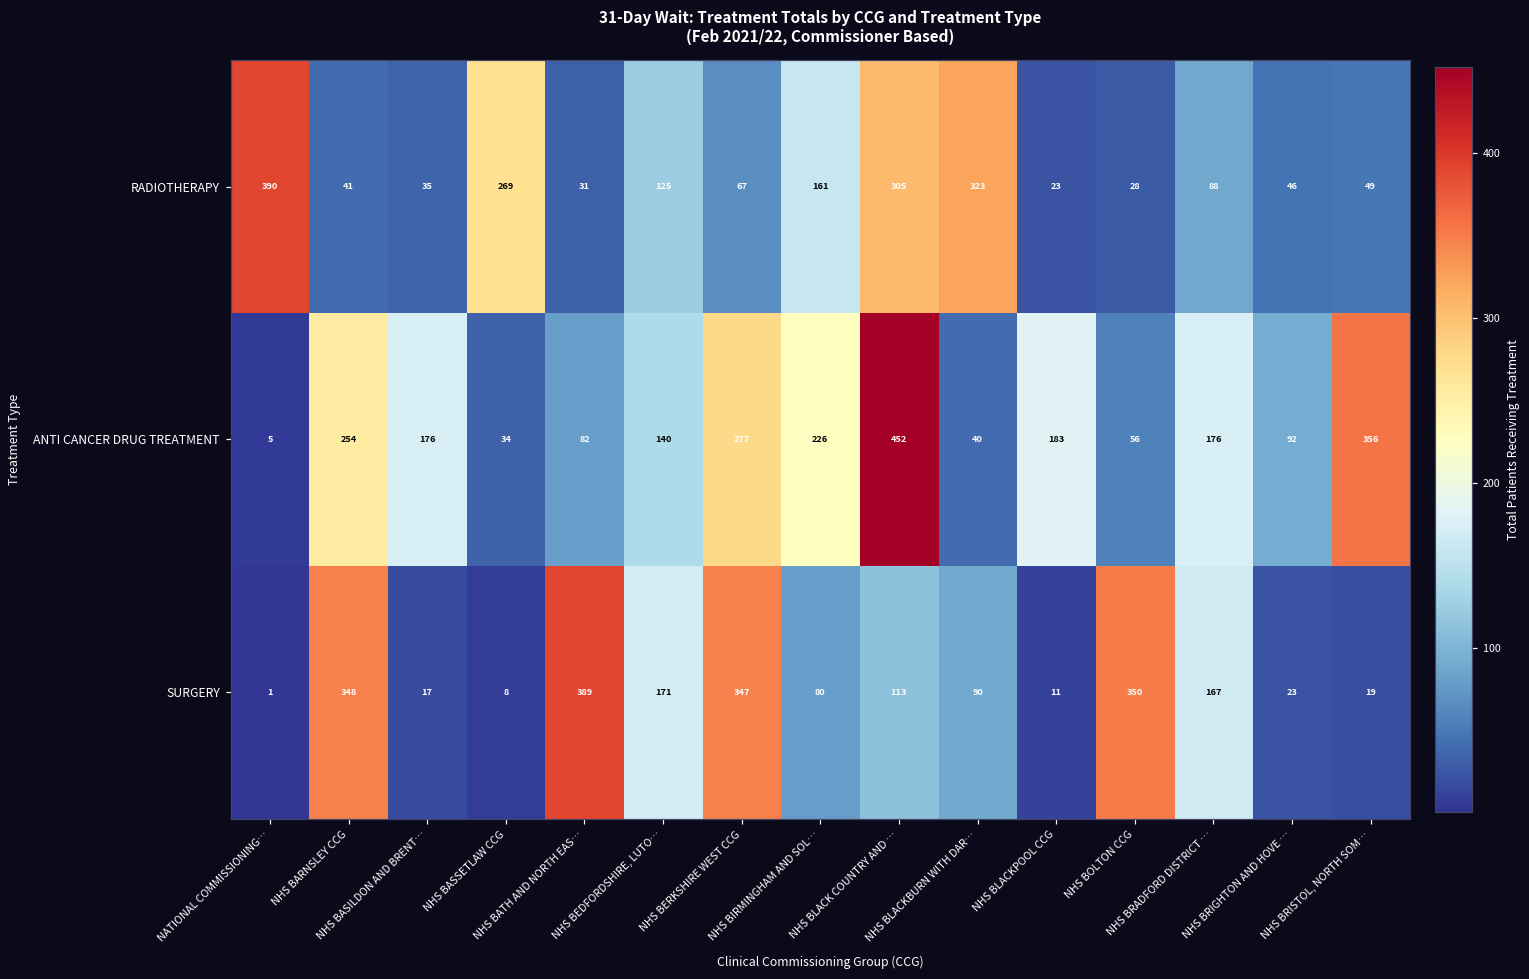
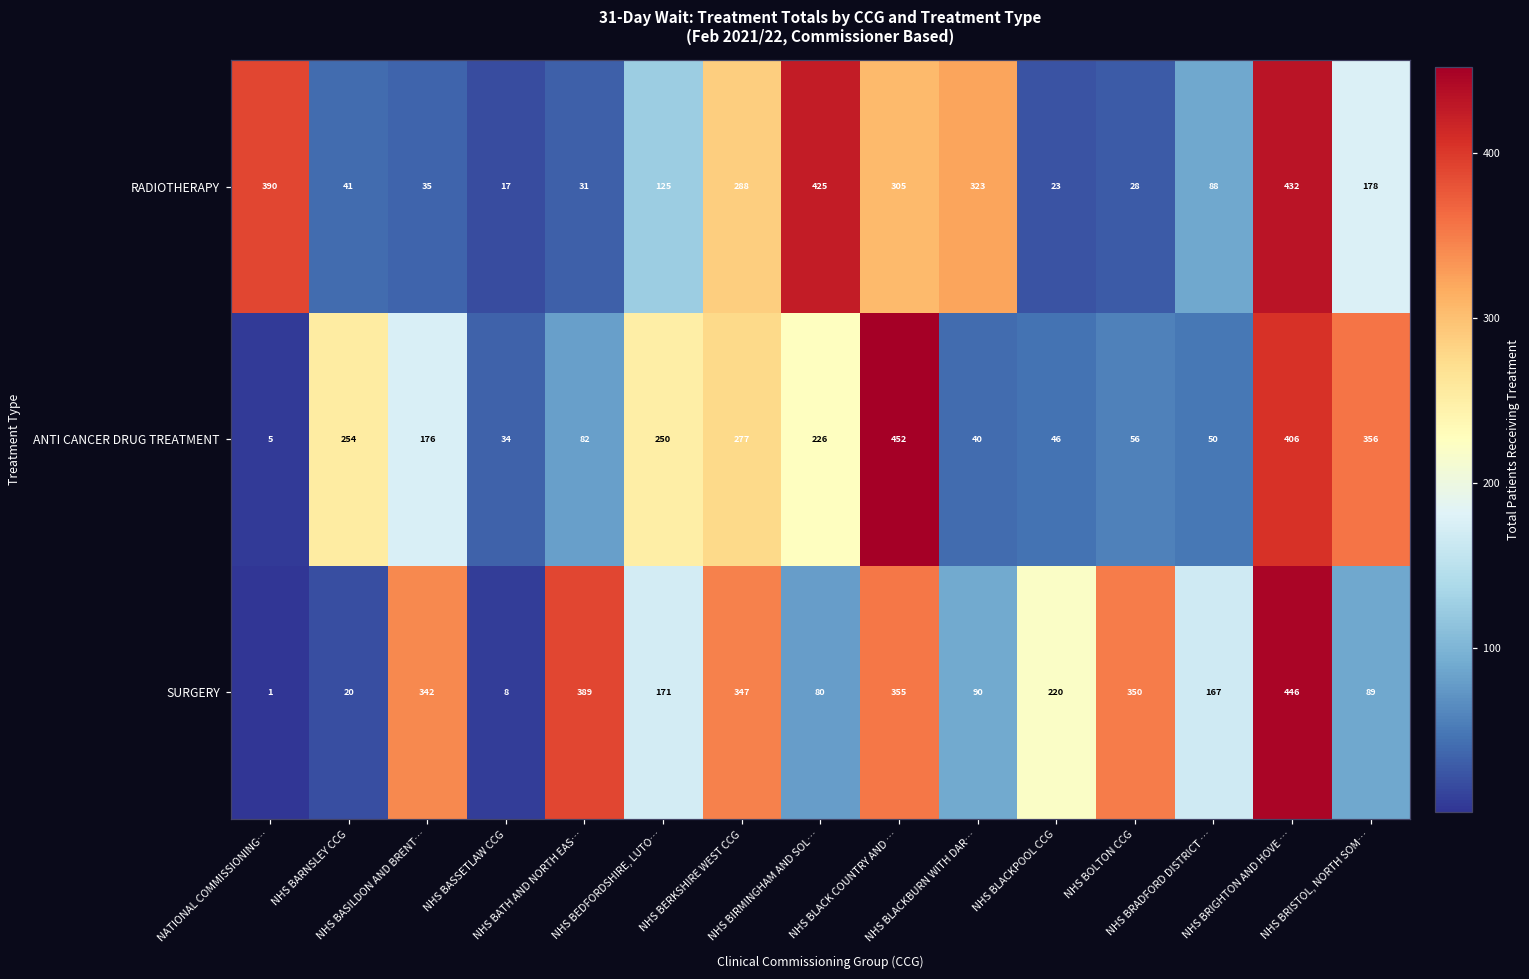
RADIOTHERAPY, NHS BASSETLAW CCG: 269 -> 17
RADIOTHERAPY, NHS BERKSHIRE WEST CCG: 67 -> 288
RADIOTHERAPY, NHS BIRMINGHAM AND SOL…: 161 -> 425
RADIOTHERAPY, NHS BRIGHTON AND HOVE …: 46 -> 432
RADIOTHERAPY, NHS BRISTOL, NORTH SOM…: 49 -> 178
ANTI CANCER DRUG TREATMENT, NHS BEDFORDSHIRE, LUTO…: 140 -> 250
ANTI CANCER DRUG TREATMENT, NHS BLACKPOOL CCG: 183 -> 46
ANTI CANCER DRUG TREATMENT, NHS BRADFORD DISTRICT …: 176 -> 50
ANTI CANCER DRUG TREATMENT, NHS BRIGHTON AND HOVE …: 92 -> 406
SURGERY, NHS BARNSLEY CCG: 348 -> 20
SURGERY, NHS BASILDON AND BRENT…: 17 -> 342
SURGERY, NHS BLACK COUNTRY AND …: 113 -> 355
SURGERY, NHS BLACKPOOL CCG: 11 -> 220
SURGERY, NHS BRIGHTON AND HOVE …: 23 -> 446
SURGERY, NHS BRISTOL, NORTH SOM…: 19 -> 89
